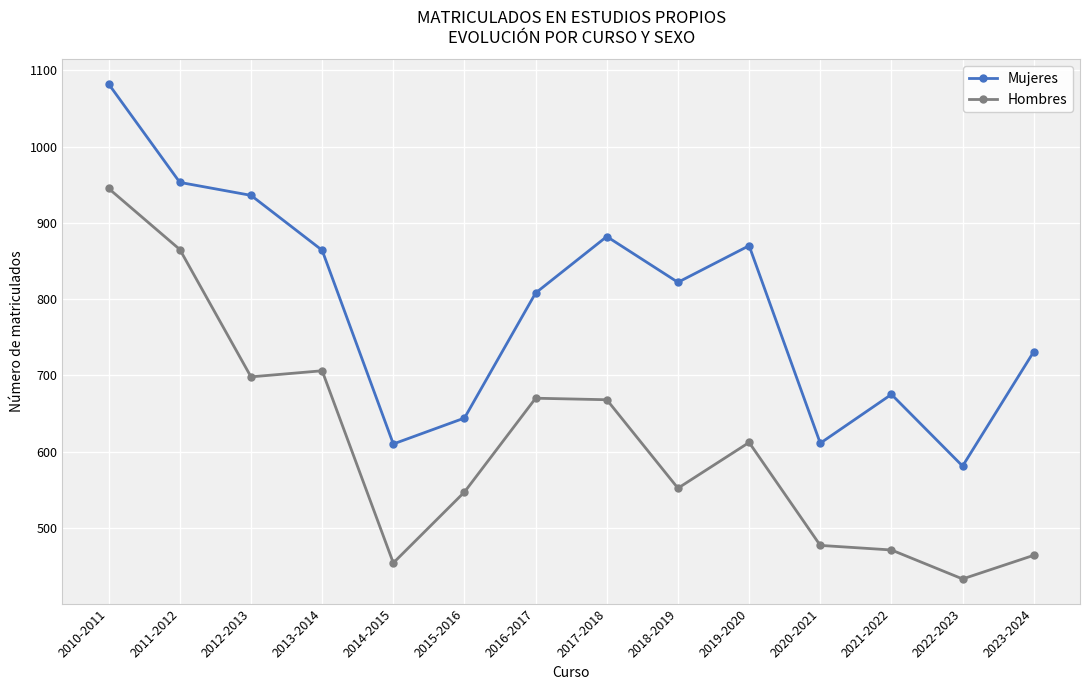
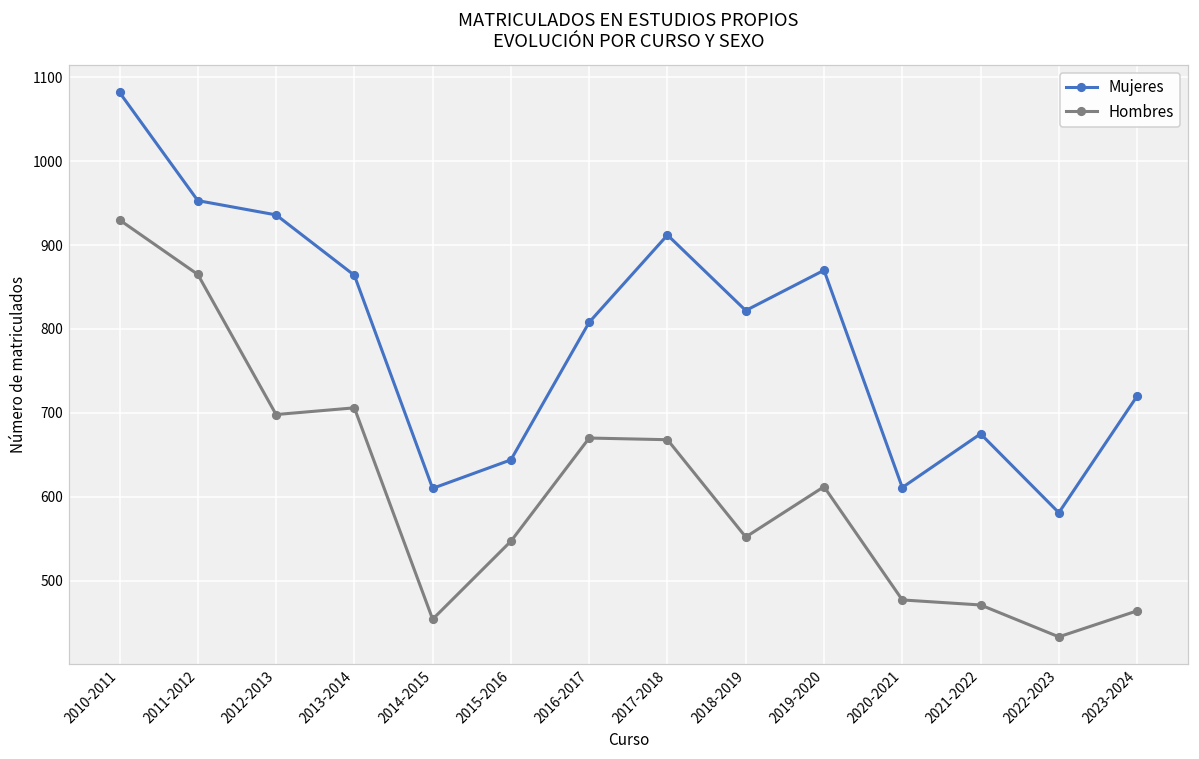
Hombres, 2010-2011: 950 -> 930
Mujeres, 2017-2018: 880 -> 910
Mujeres, 2023-2024: 730 -> 720
